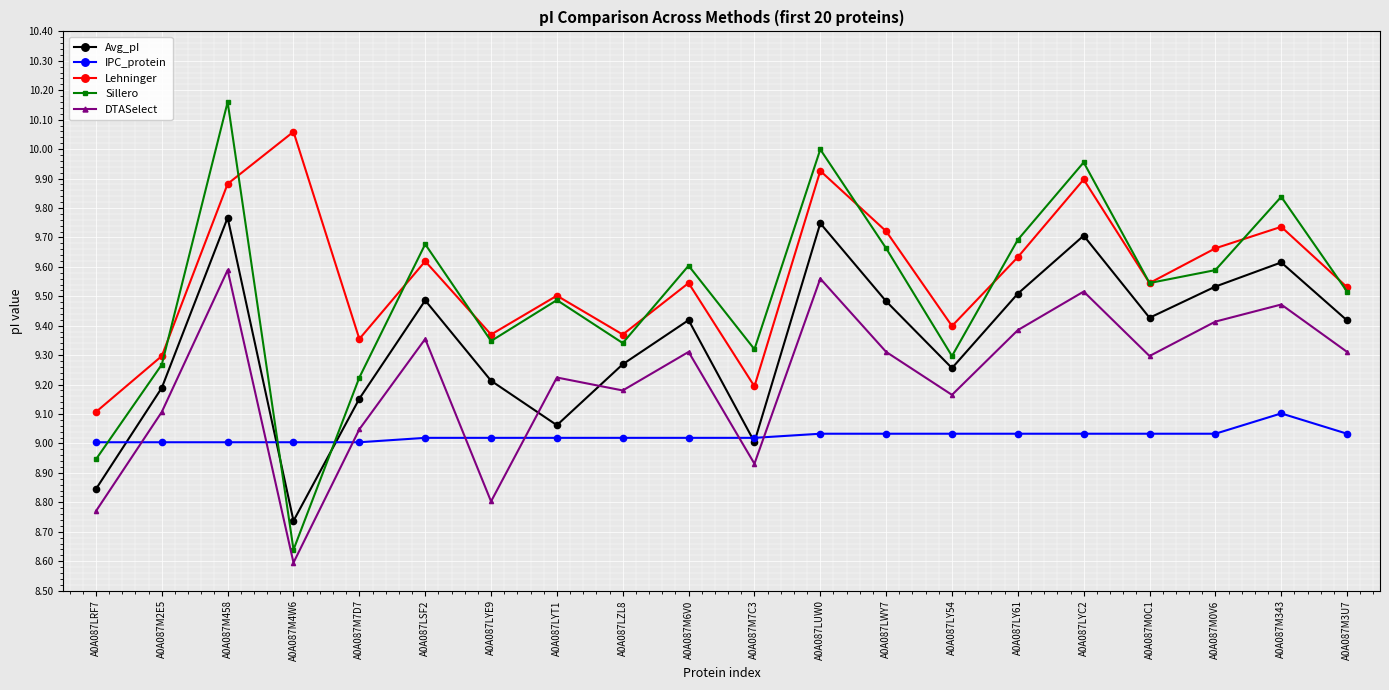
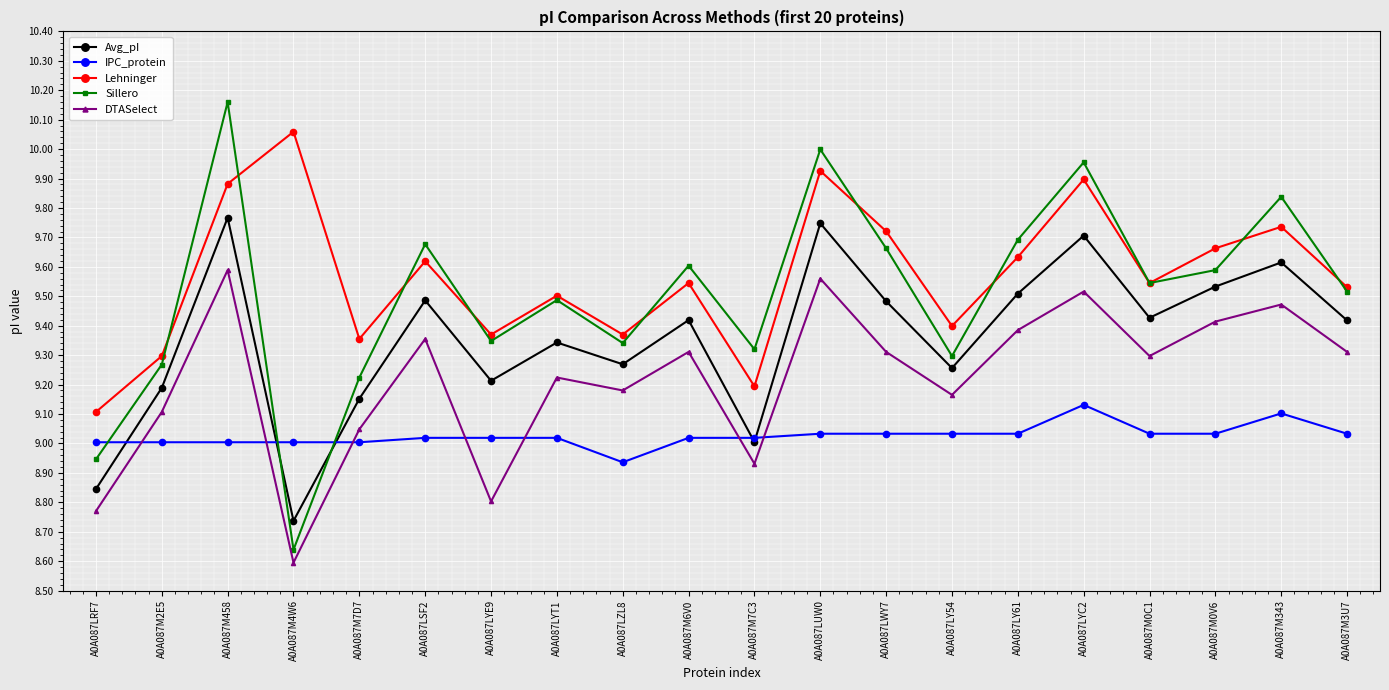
Avg_pI, A0A087LYT1: 9.06 -> 9.34
IPC_protein, A0A087LZL8: 9.02 -> 8.94
IPC_protein, A0A087LYC2: 9.03 -> 9.13
